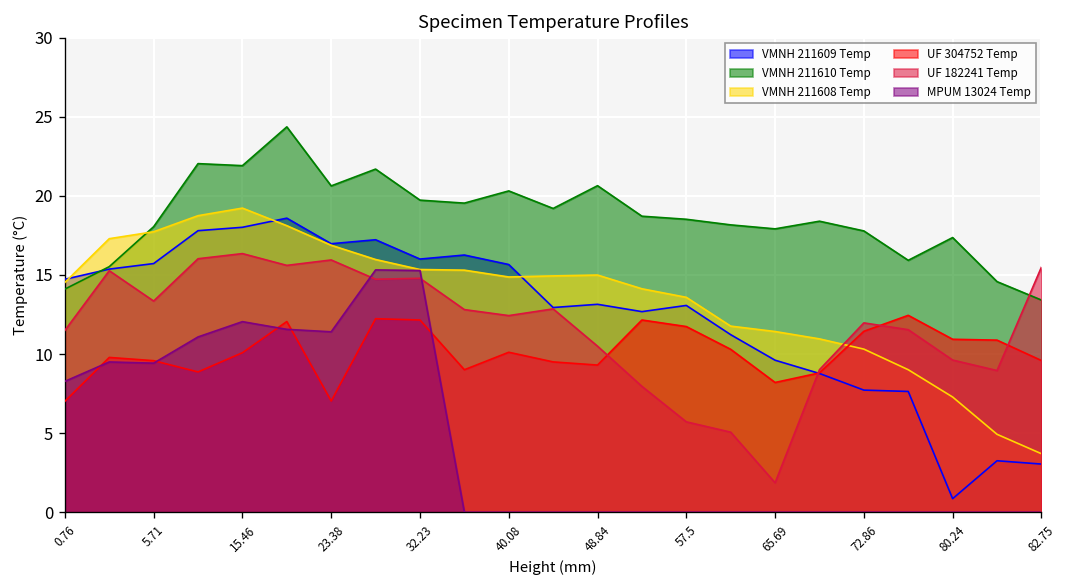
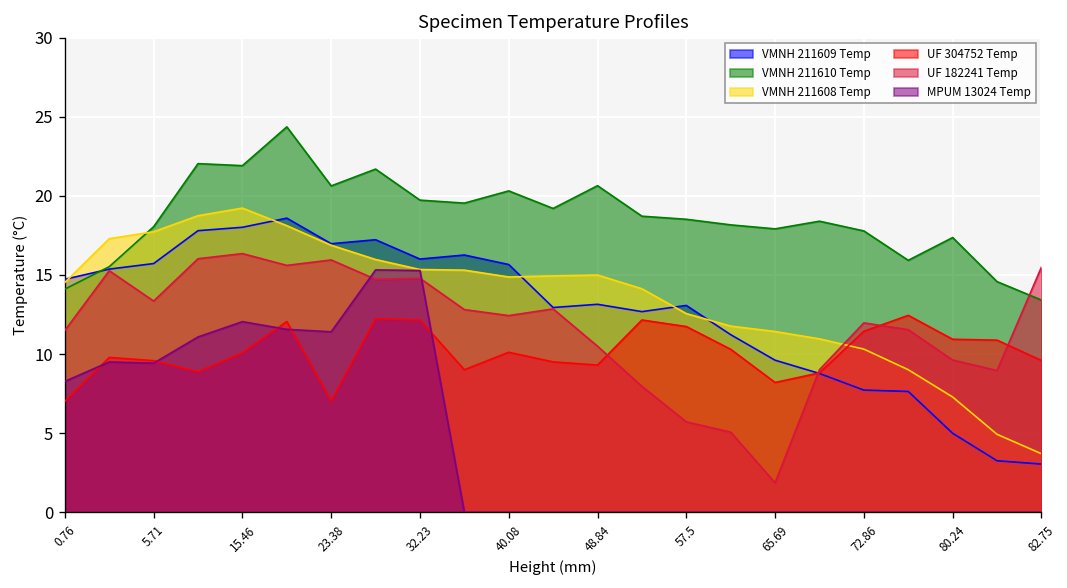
VMNH 211608 Temp, 57.5: 13.6 -> 12.6
VMNH 211609 Temp, 80.24: 0.9 -> 5.0
